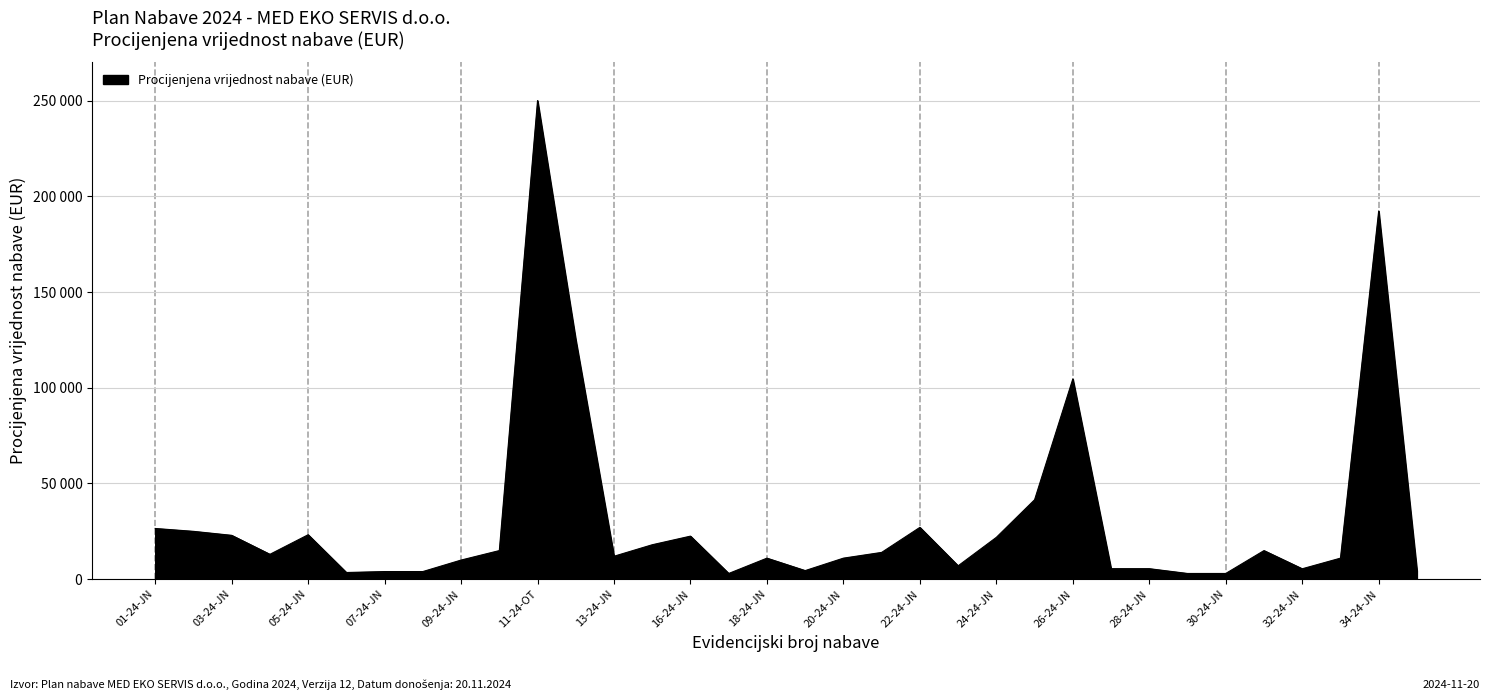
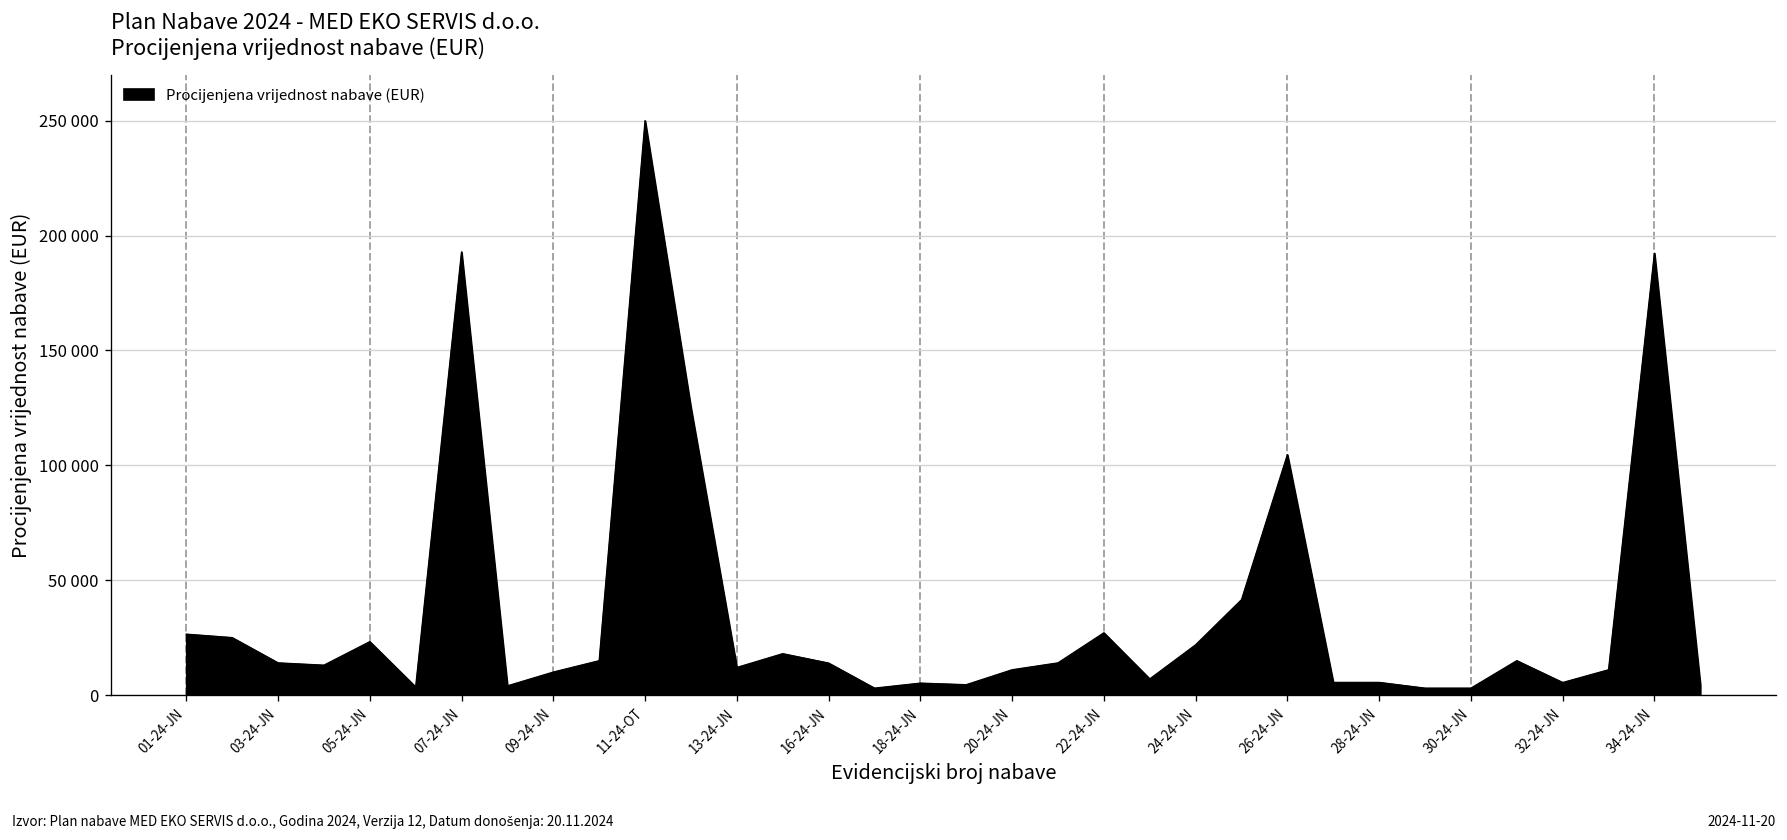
03-24-JN: 23000 -> 14000
07-24-JN: 4000 -> 193000
16-24-JN: 23000 -> 14000
18-24-JN: 11000 -> 5000
